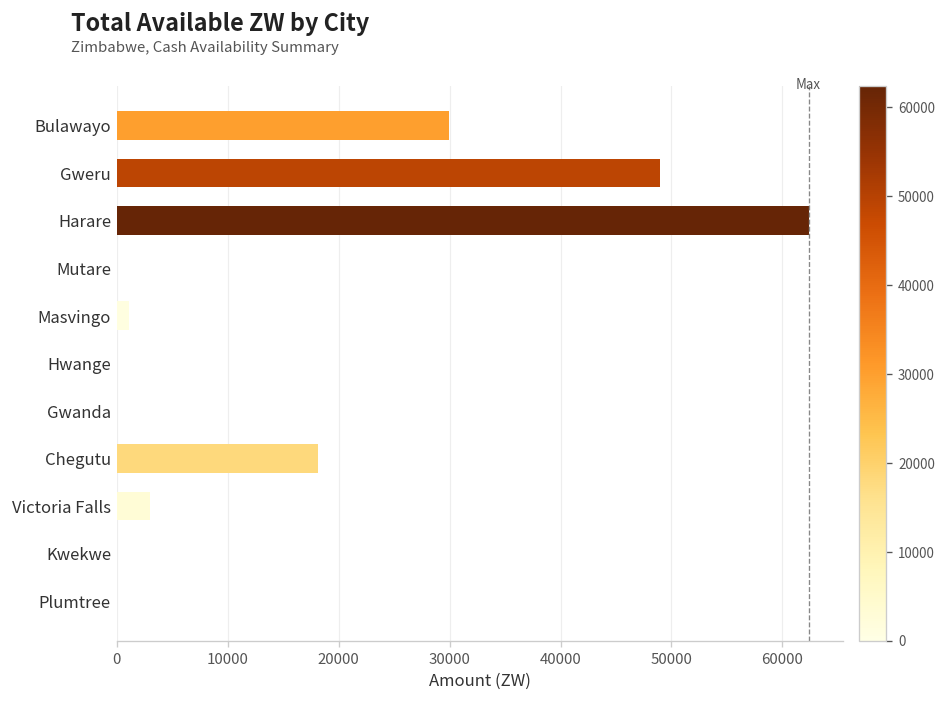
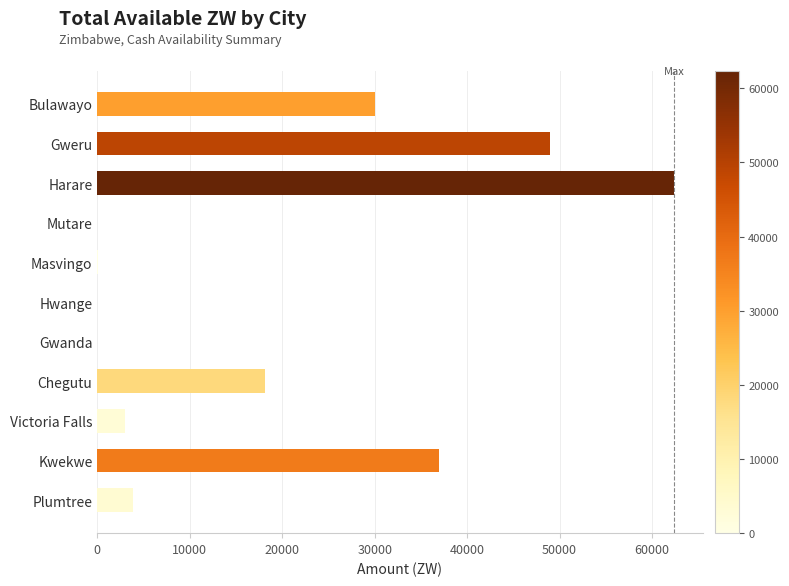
Masvingo: 1000 -> 0
Kwekwe: 0 -> 37000
Plumtree: 0 -> 4000
